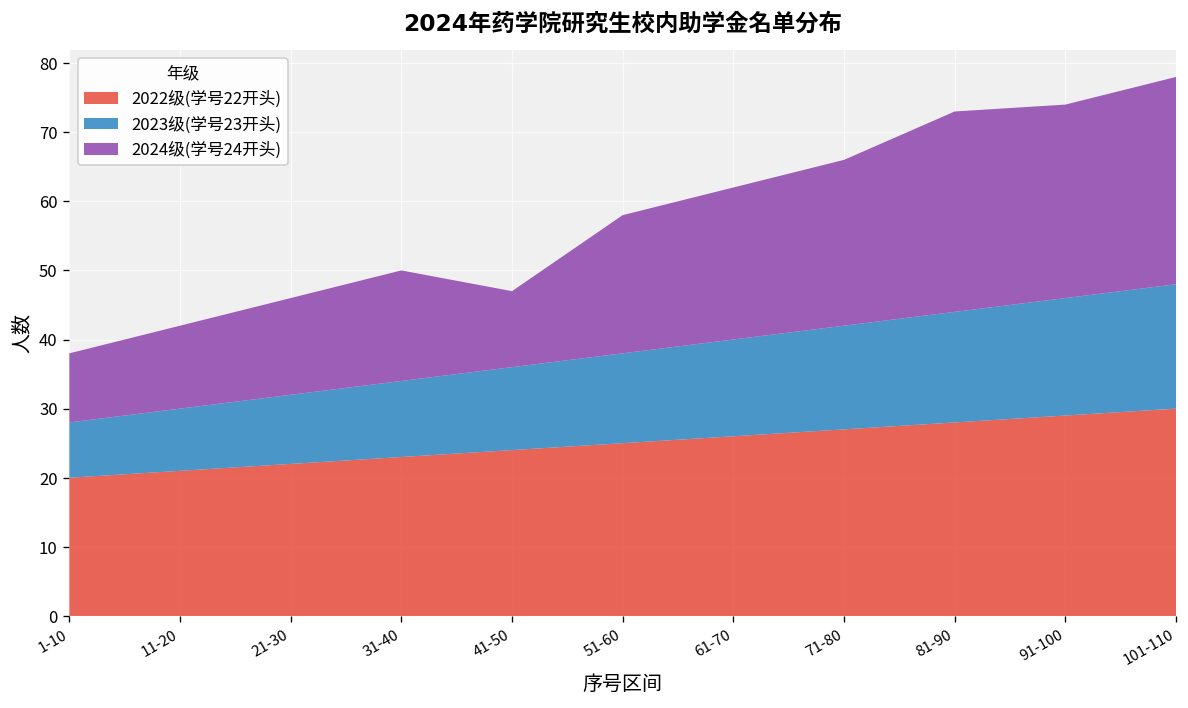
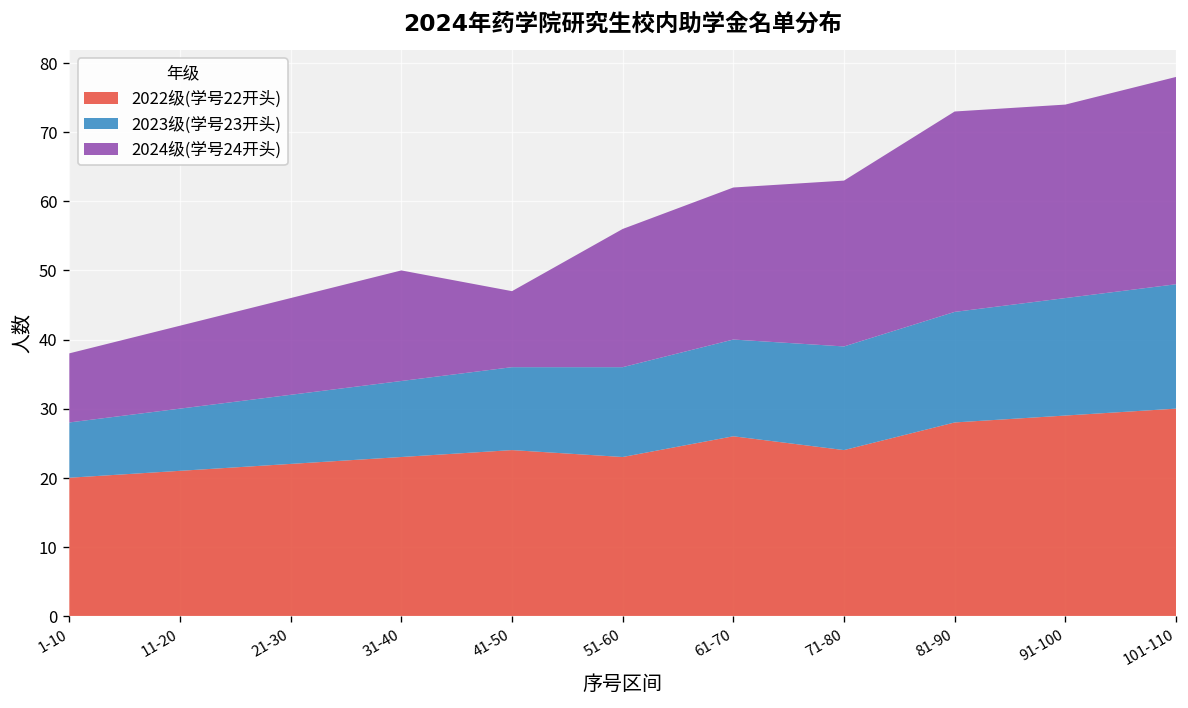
2022级(学号22开头), 51-60: 25 -> 23
2022级(学号22开头), 71-80: 27 -> 24
